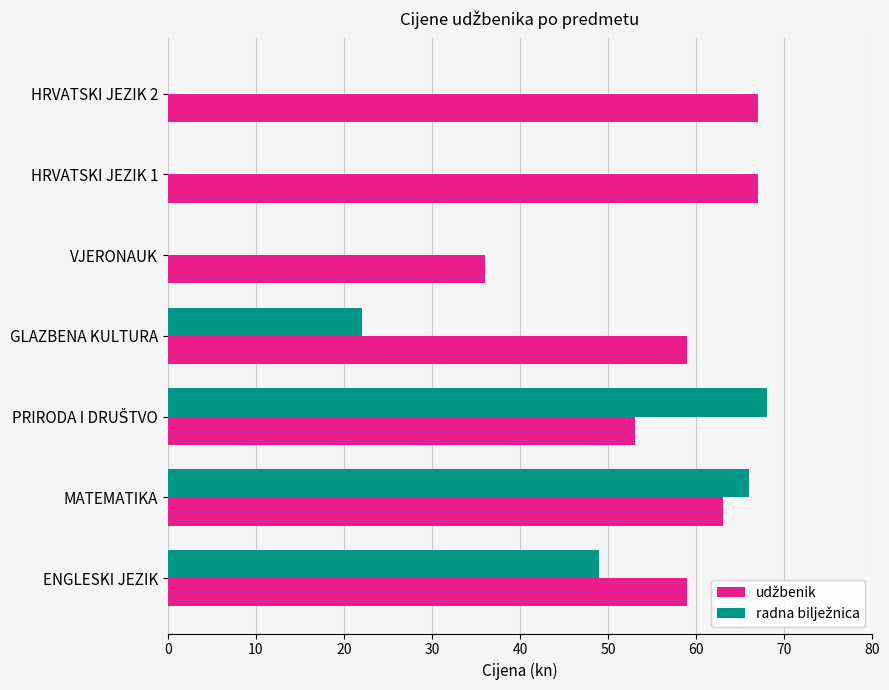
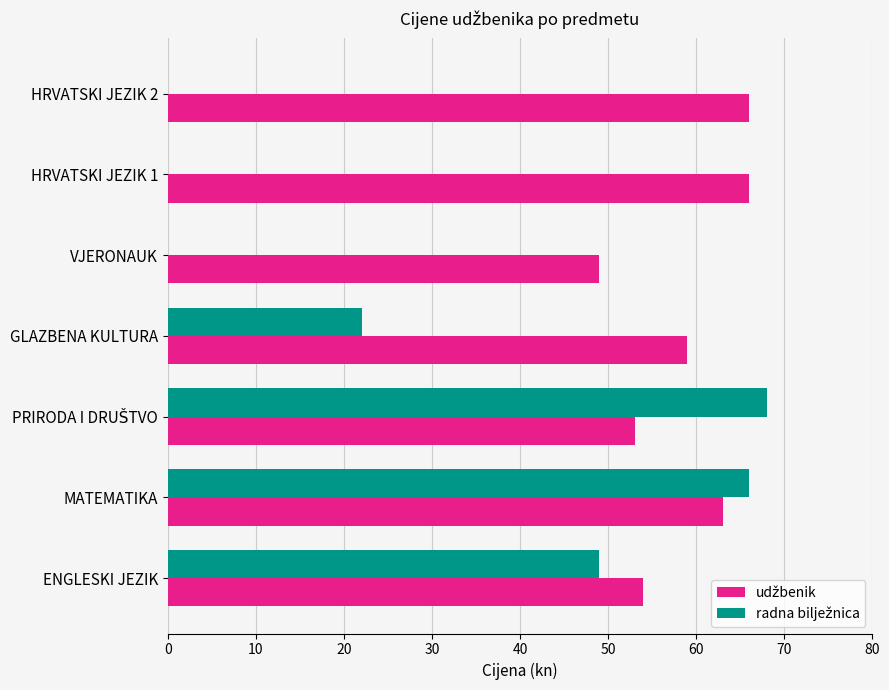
udžbenik, HRVATSKI JEZIK 2: 67 -> 66
udžbenik, HRVATSKI JEZIK 1: 67 -> 66
udžbenik, VJERONAUK: 36 -> 49
udžbenik, ENGLESKI JEZIK: 59 -> 54
